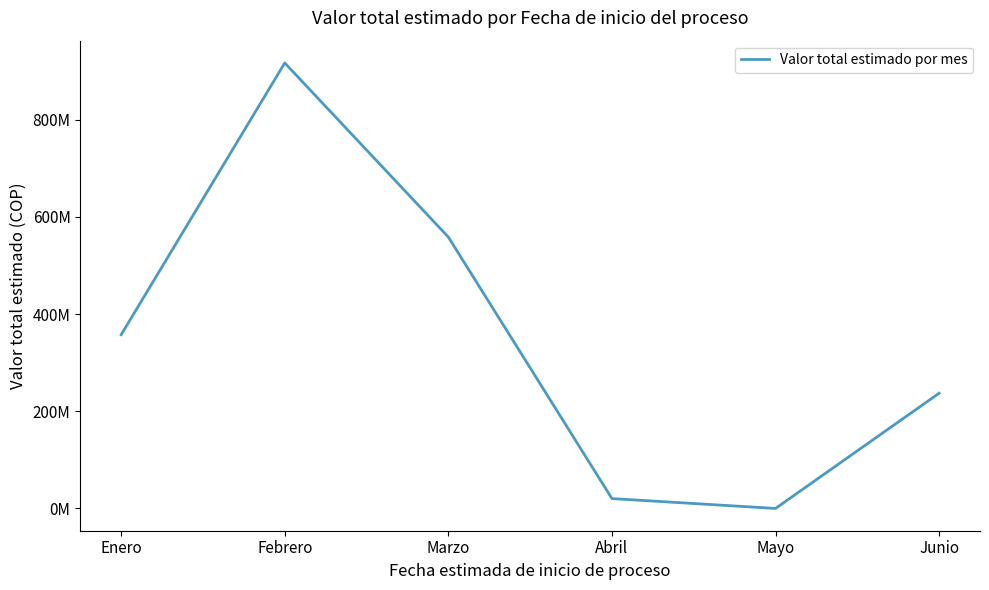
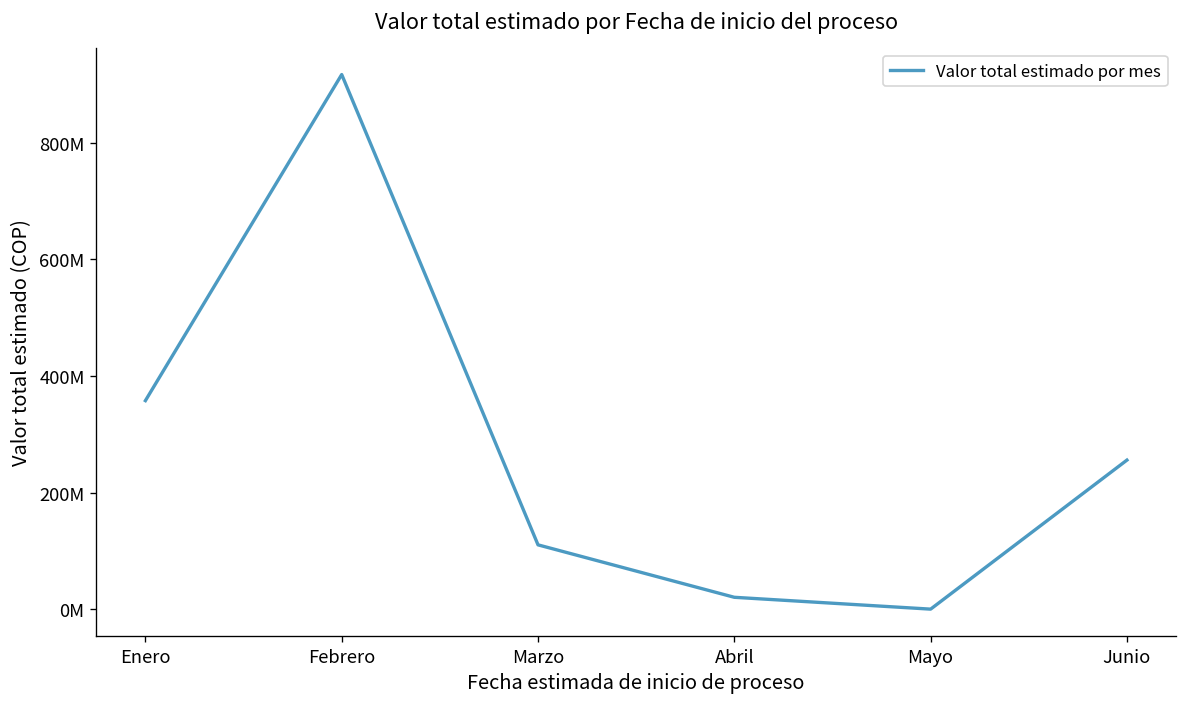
Marzo: 560000000 -> 110000000
Junio: 240000000 -> 260000000
